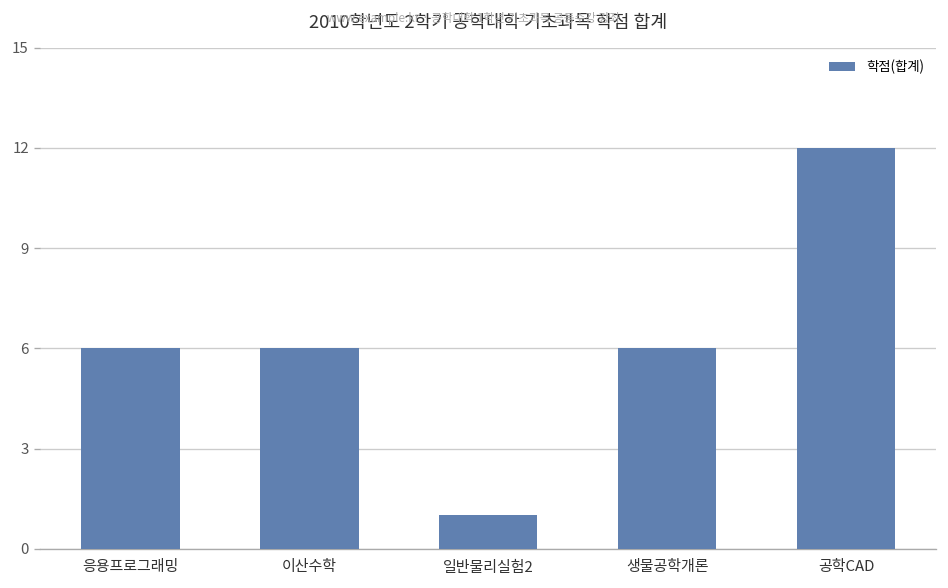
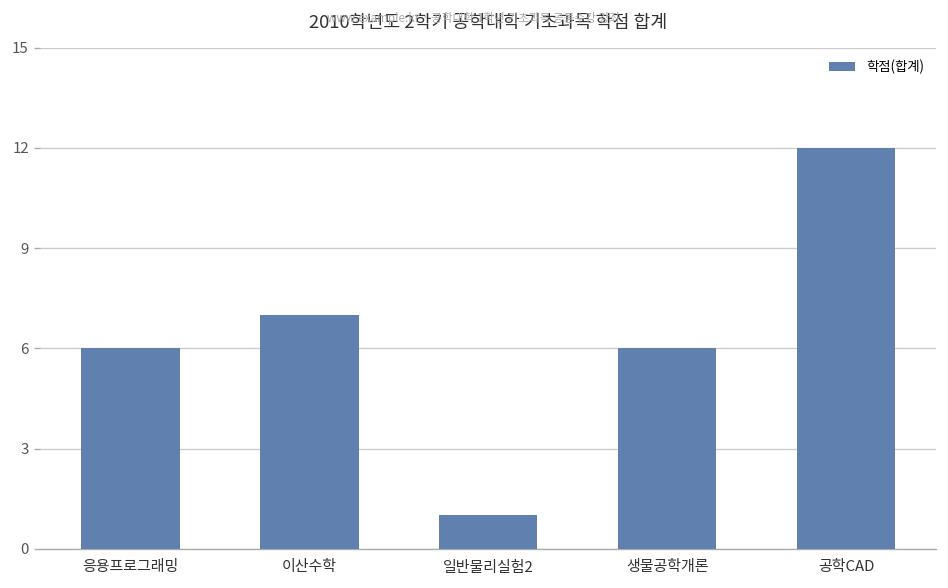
이산수학: 6 -> 7
